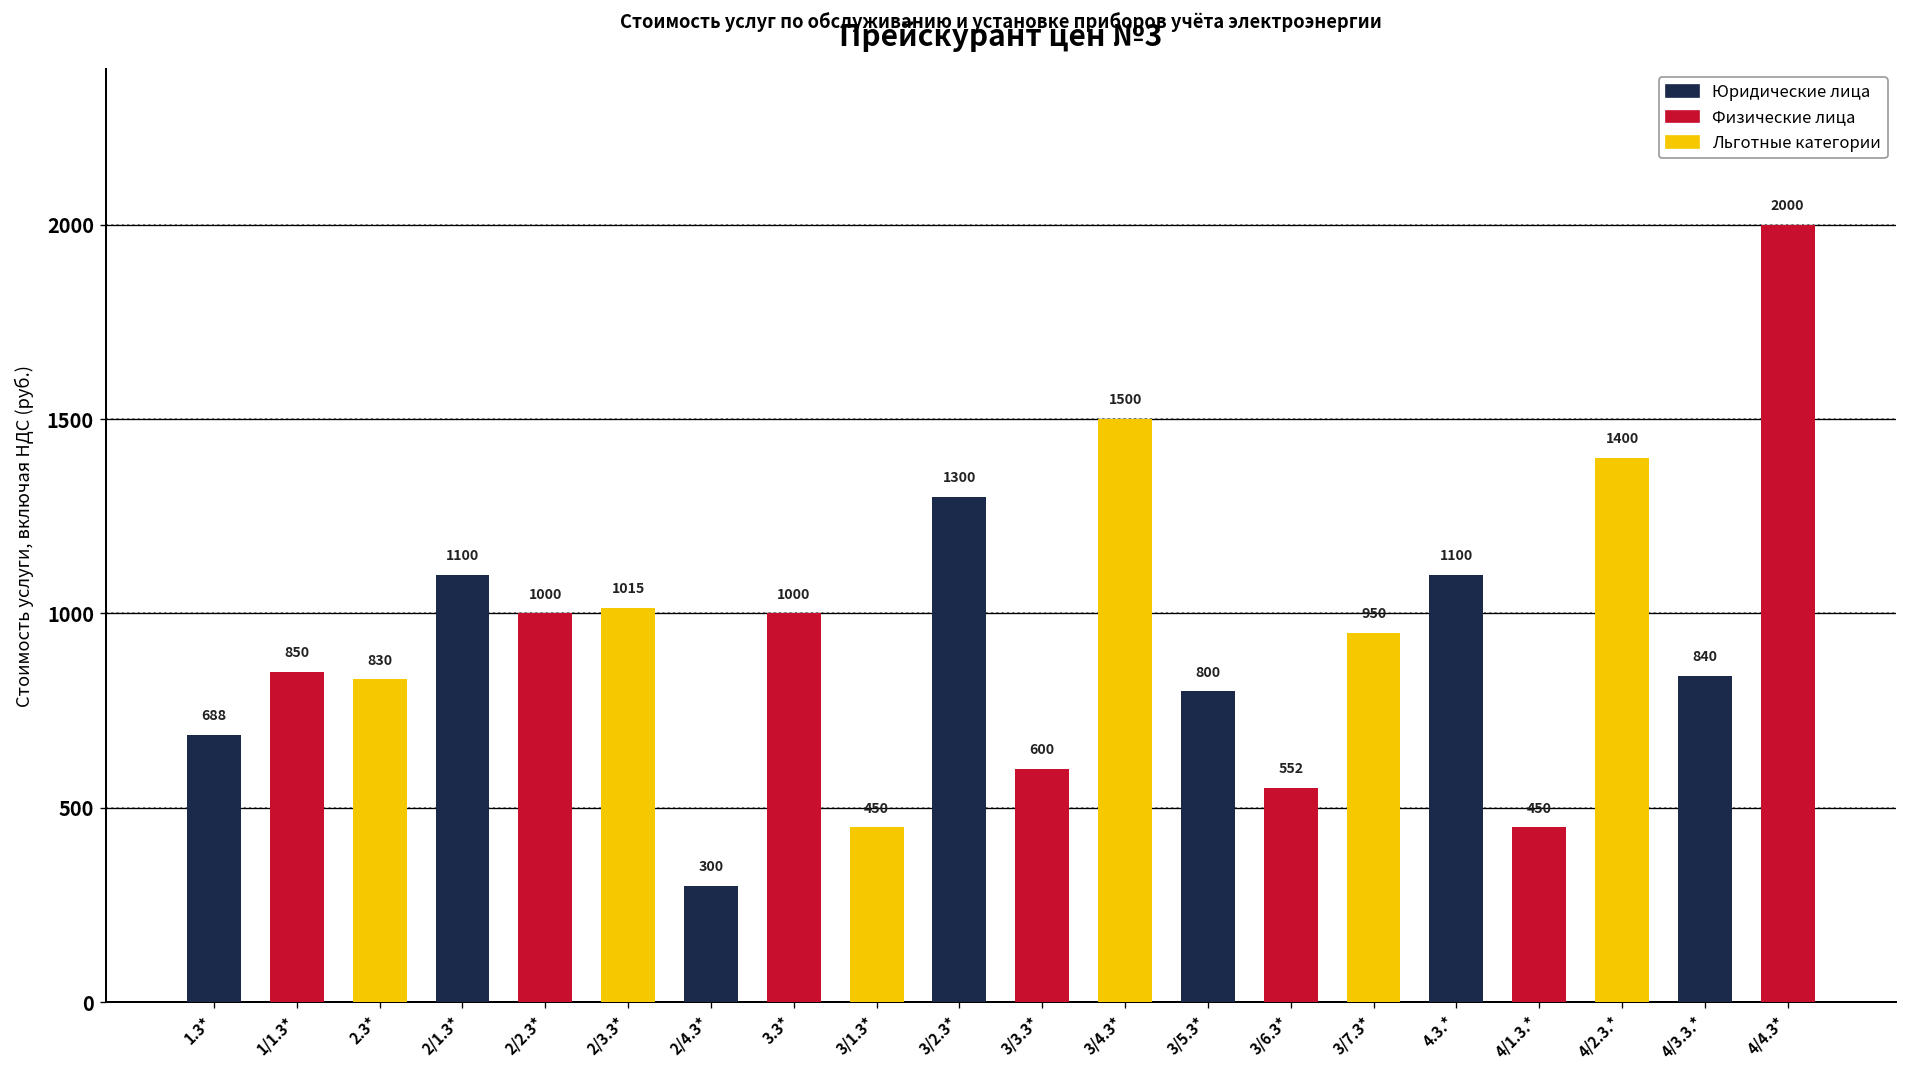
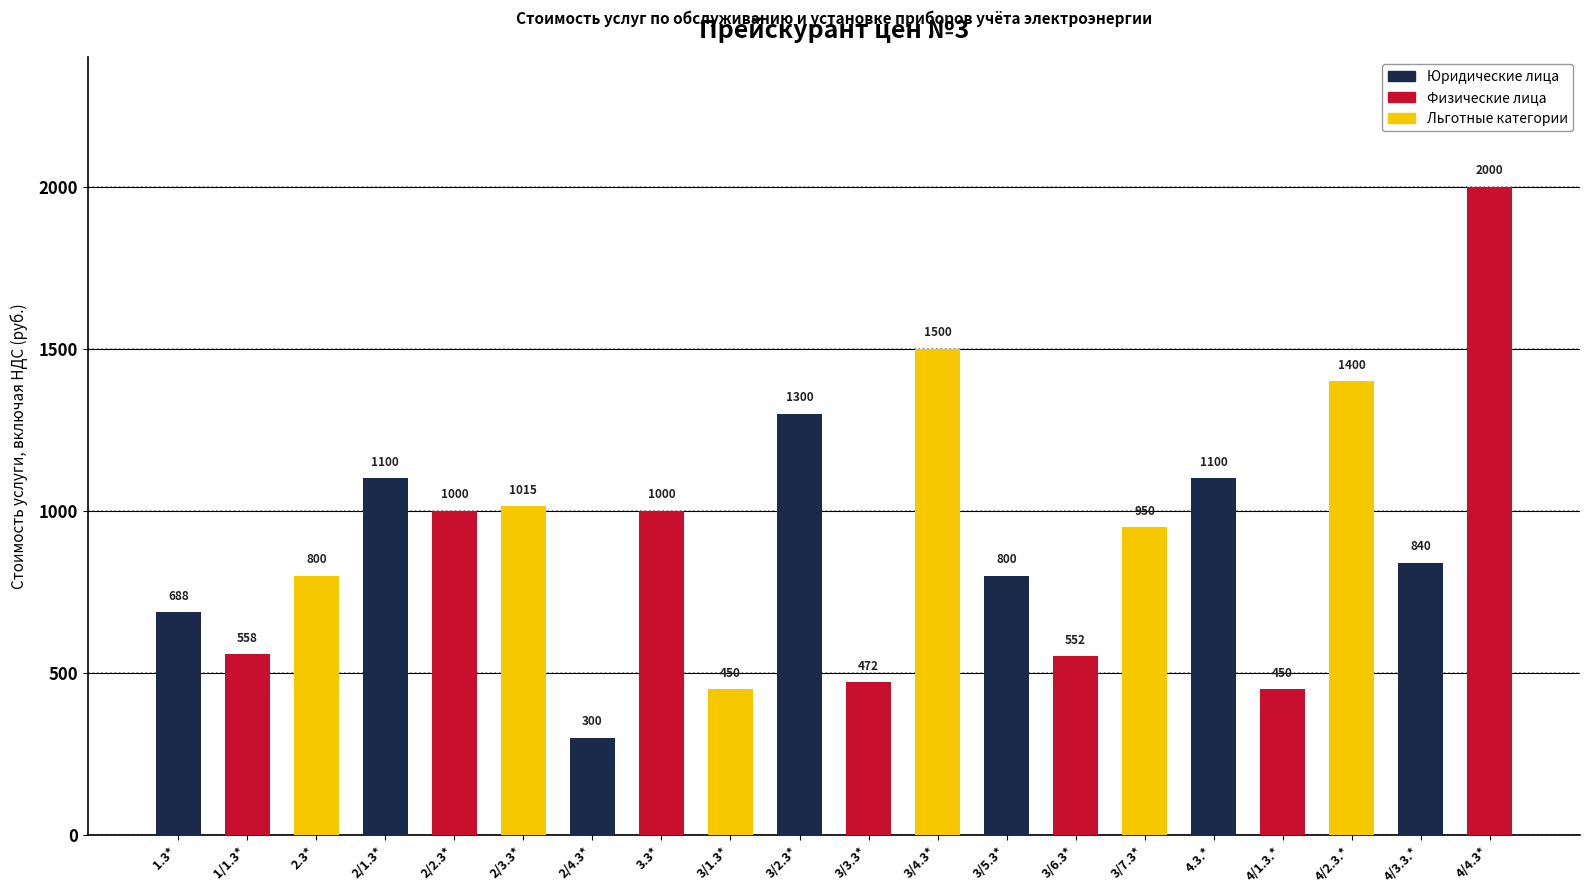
1/1.3*: 850 -> 558
2.3*: 830 -> 800
3/3.3*: 600 -> 472
